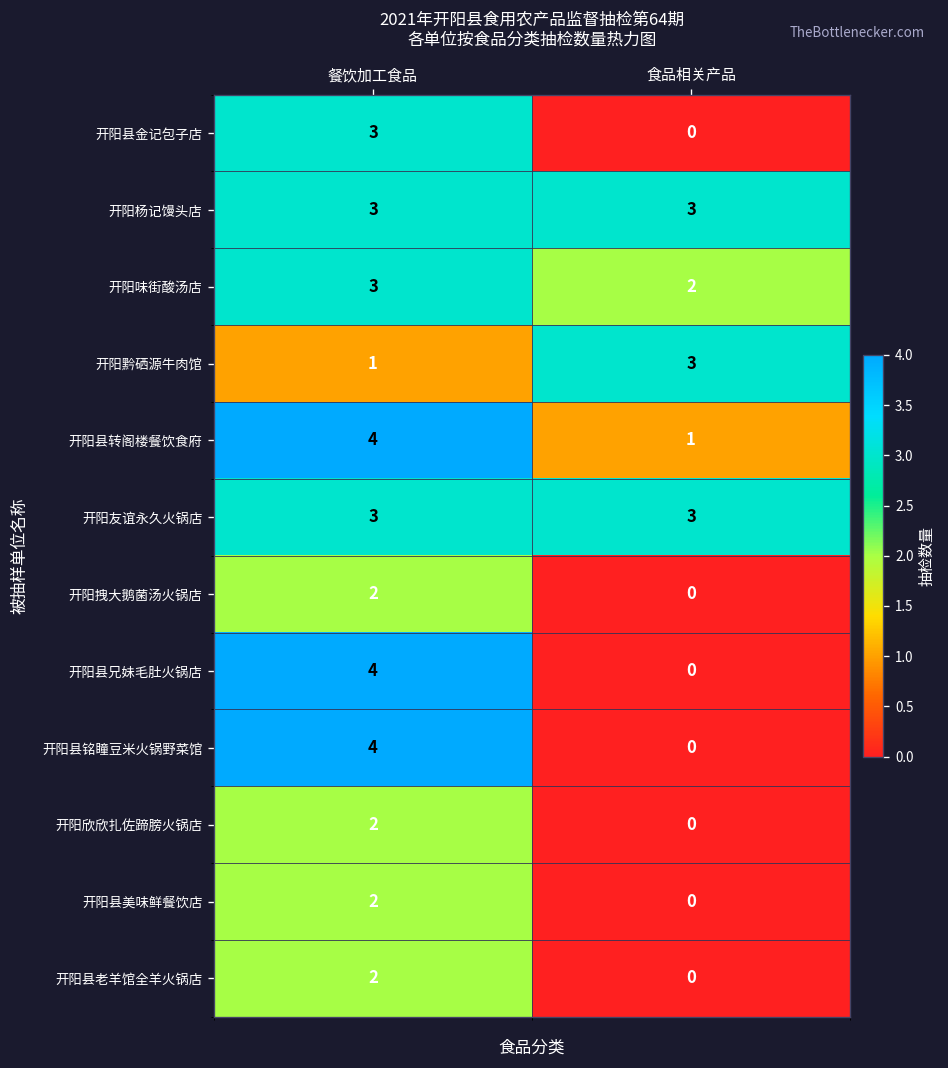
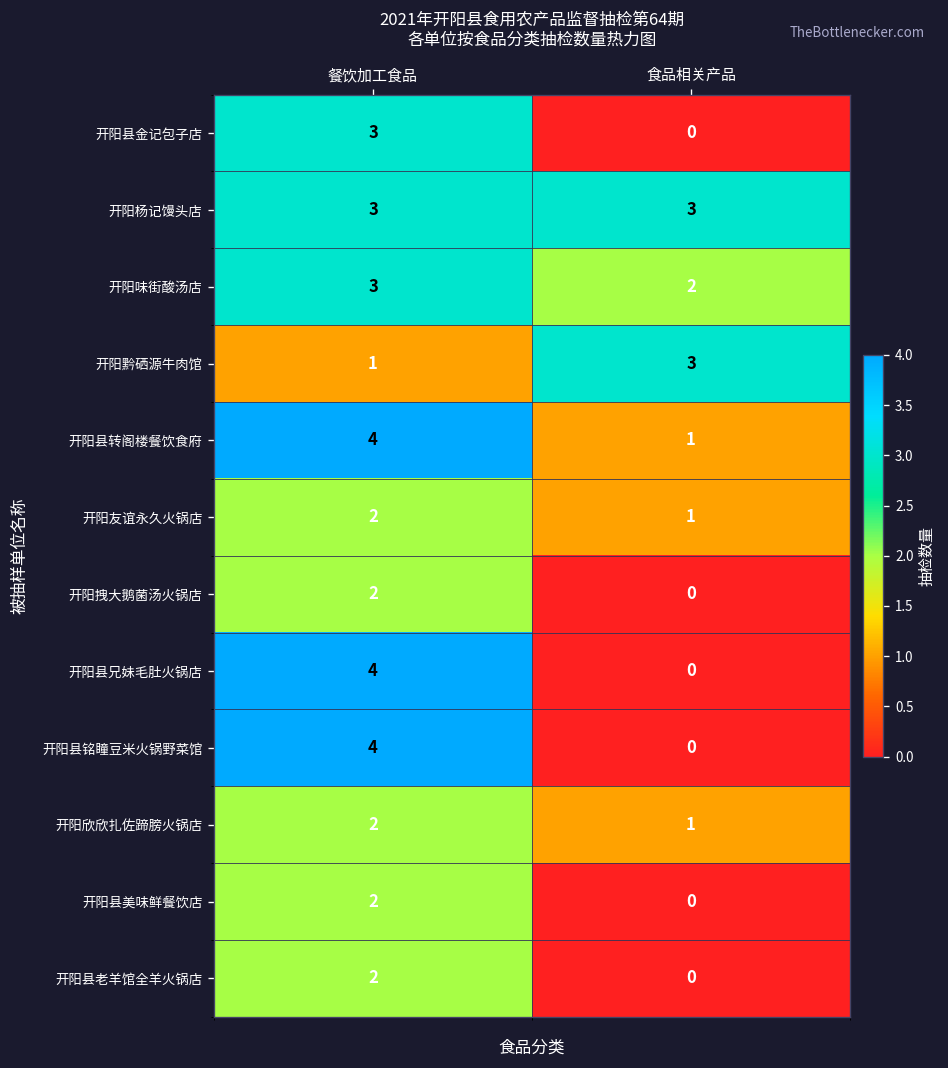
开阳友谊永久火锅店, 餐饮加工食品: 3 -> 2
开阳友谊永久火锅店, 食品相关产品: 3 -> 1
开阳欣欣扎佐蹄膀火锅店, 食品相关产品: 0 -> 1
